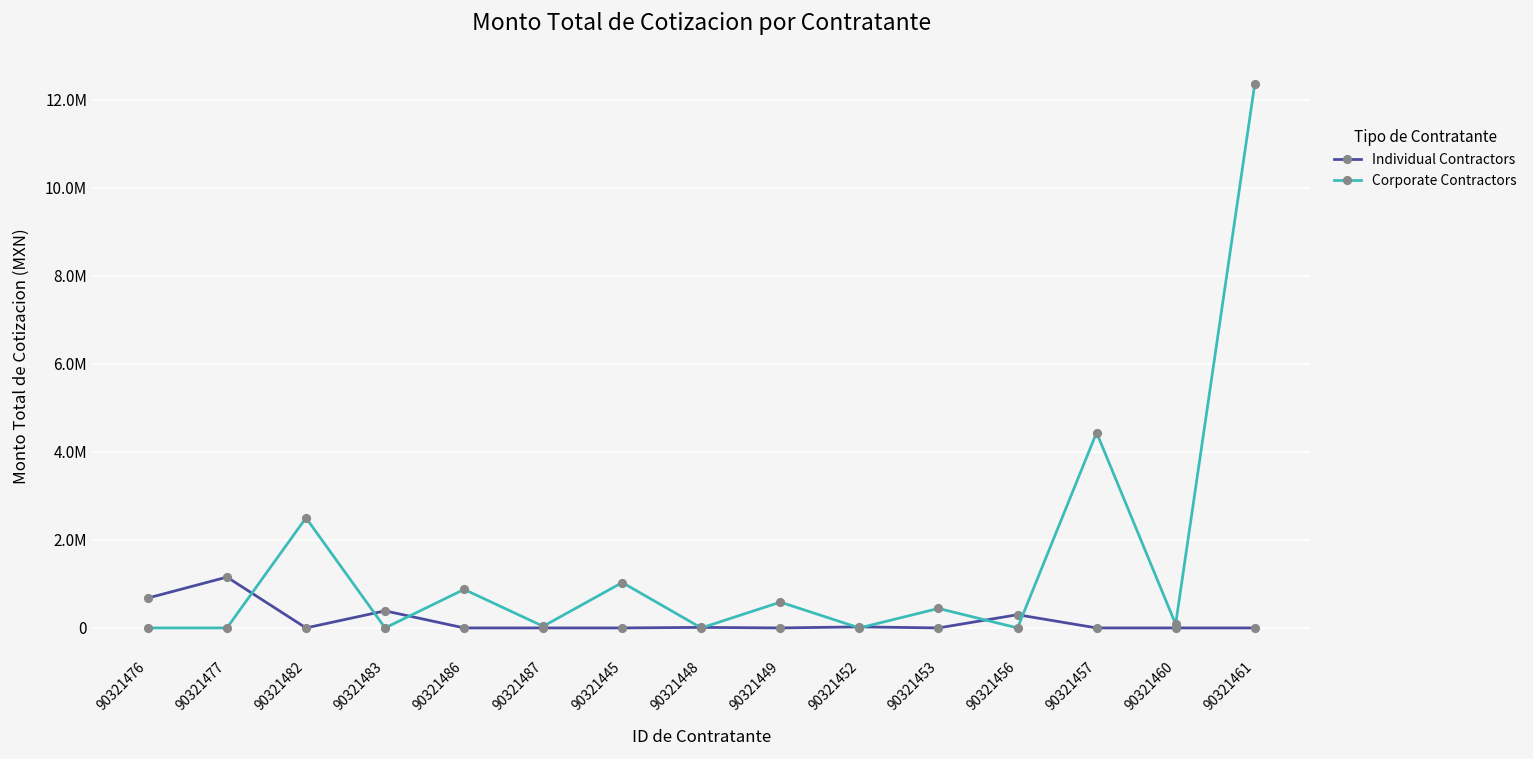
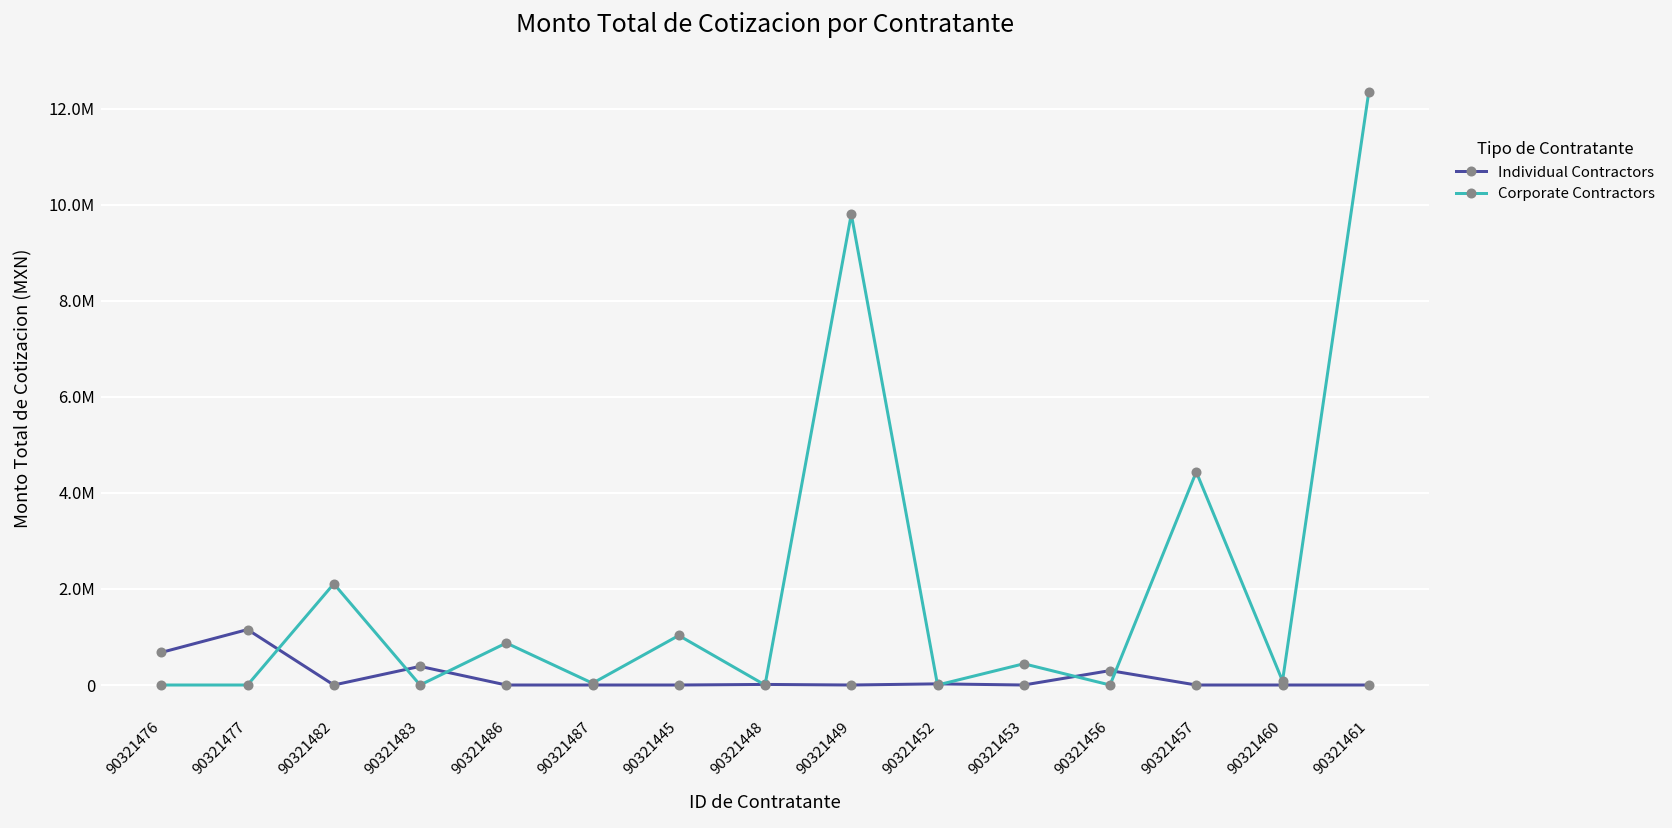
Corporate Contractors, 90321482: 2500000 -> 2100000
Corporate Contractors, 90321449: 600000 -> 9800000
